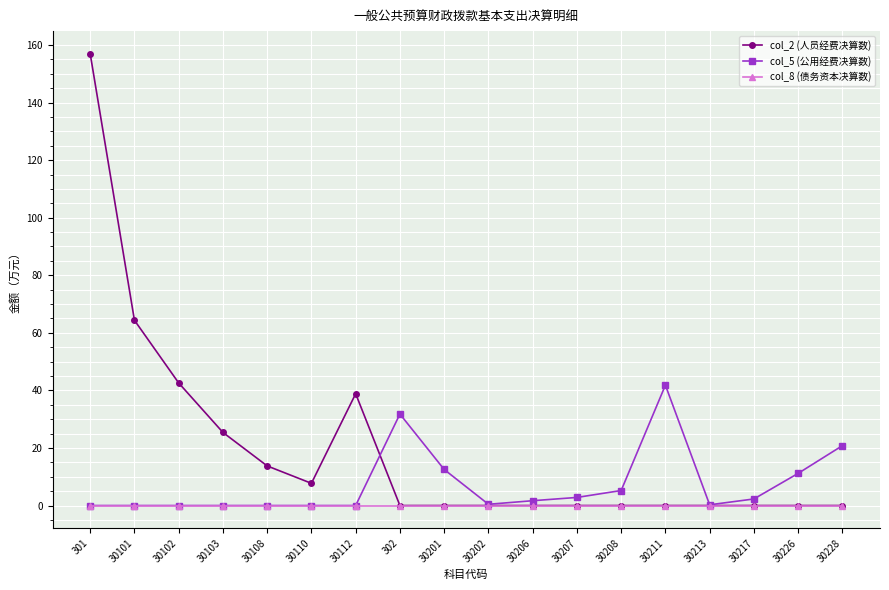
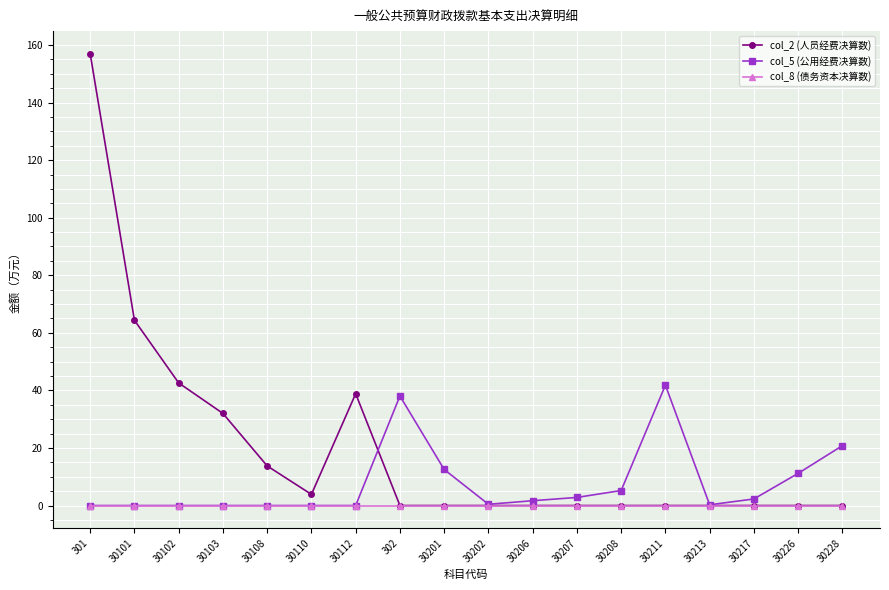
col_2 (人员经费决算数), 30103: 25 -> 32
col_2 (人员经费决算数), 30110: 8 -> 4
col_5 (公用经费决算数), 302: 32 -> 38
